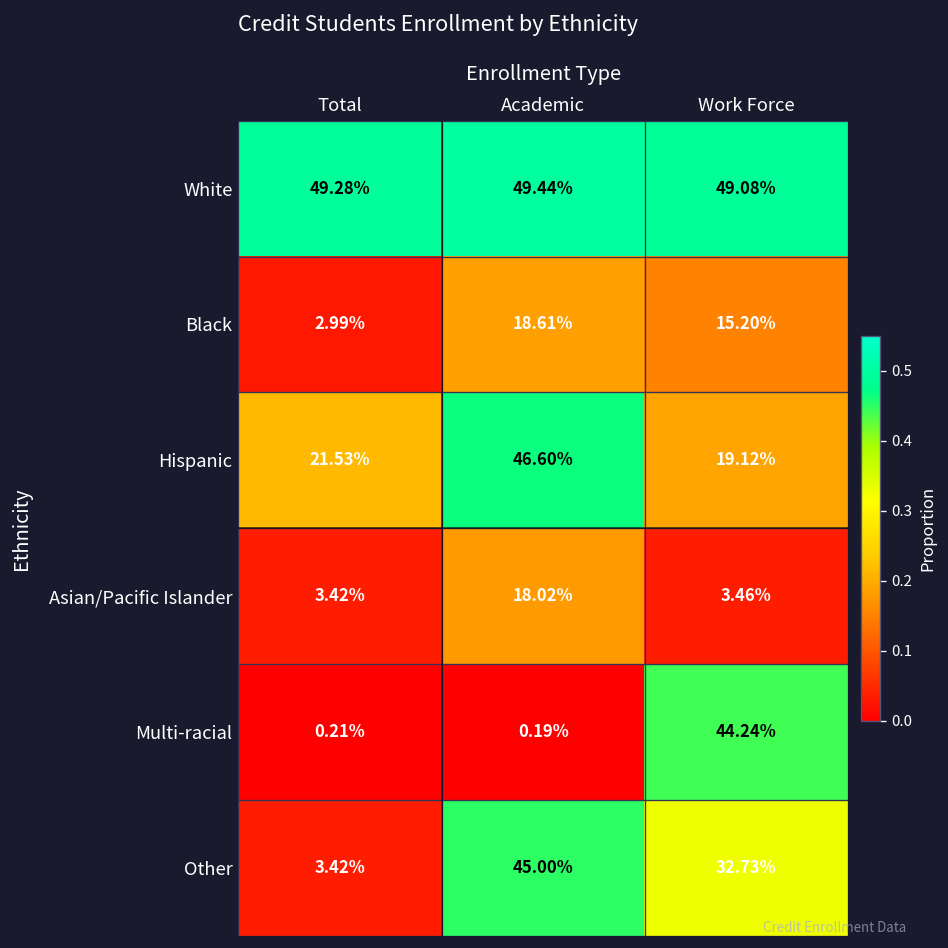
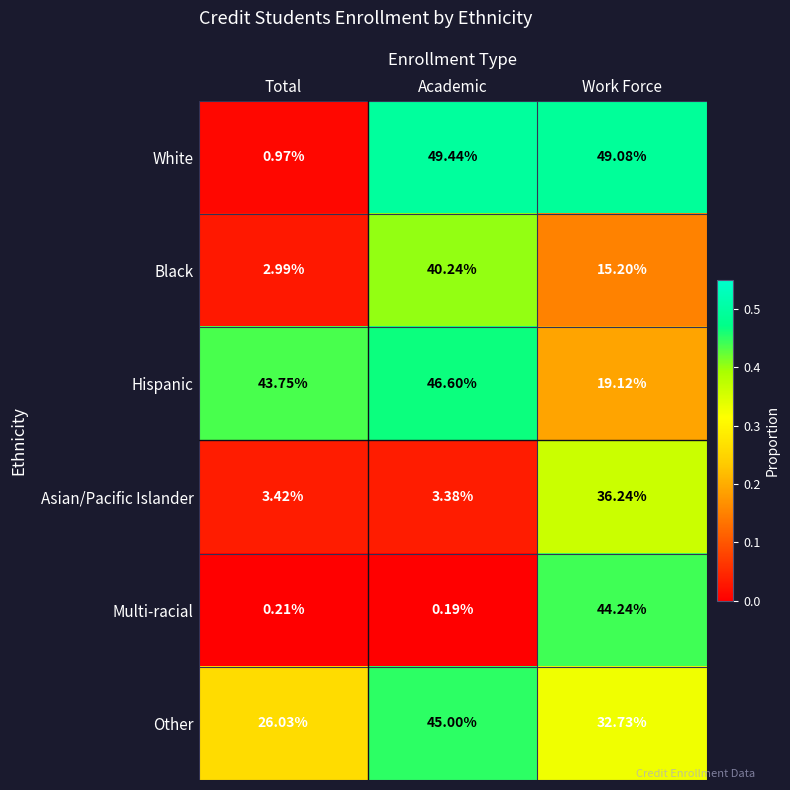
White, Total: 49.28% -> 0.97%
Black, Academic: 18.61% -> 40.24%
Hispanic, Total: 21.53% -> 43.75%
Asian/Pacific Islander, Academic: 18.02% -> 3.38%
Asian/Pacific Islander, Work Force: 3.46% -> 36.24%
Other, Total: 3.42% -> 26.03%
